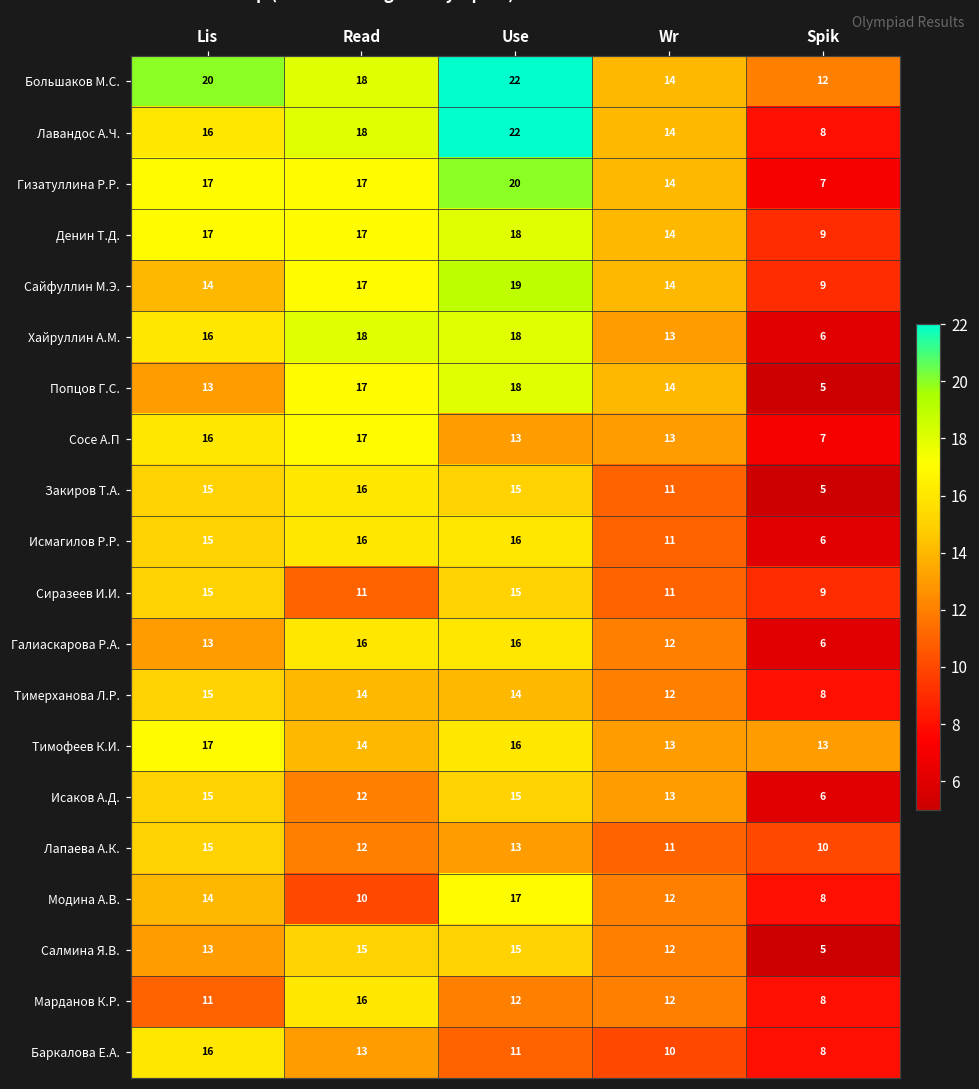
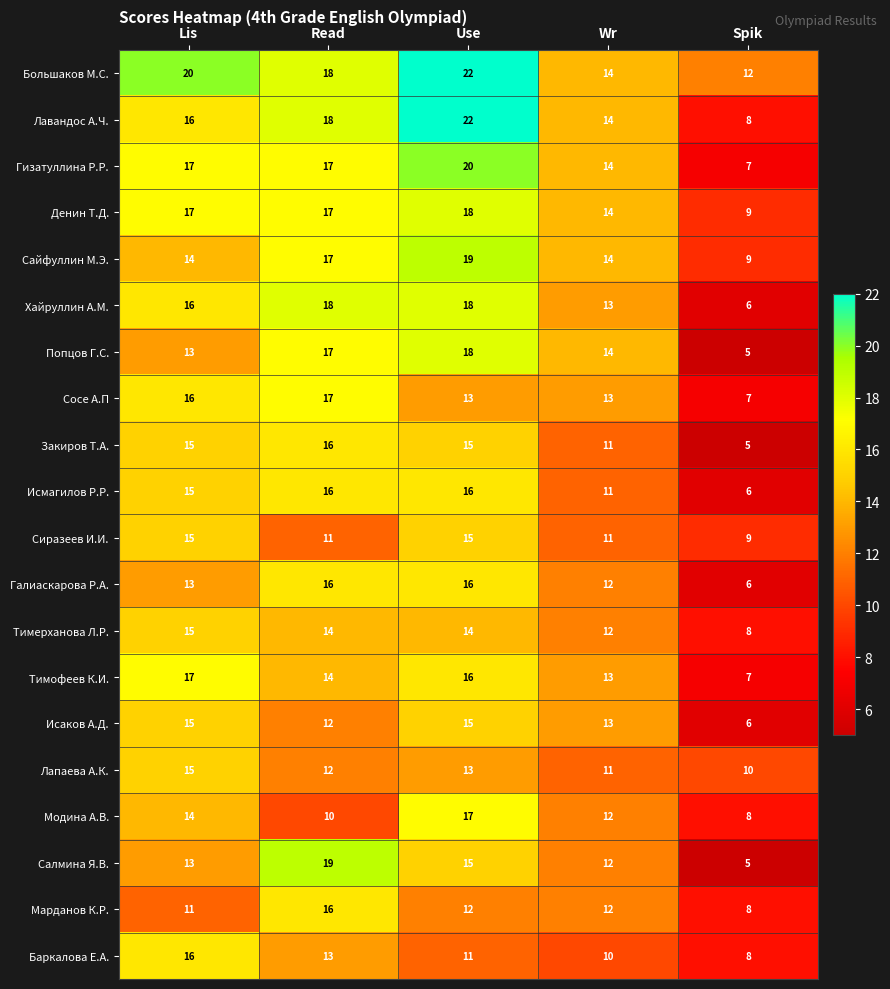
Тимофеев К.И., Spik: 13 -> 7
Салмина Я.В., Read: 15 -> 19
